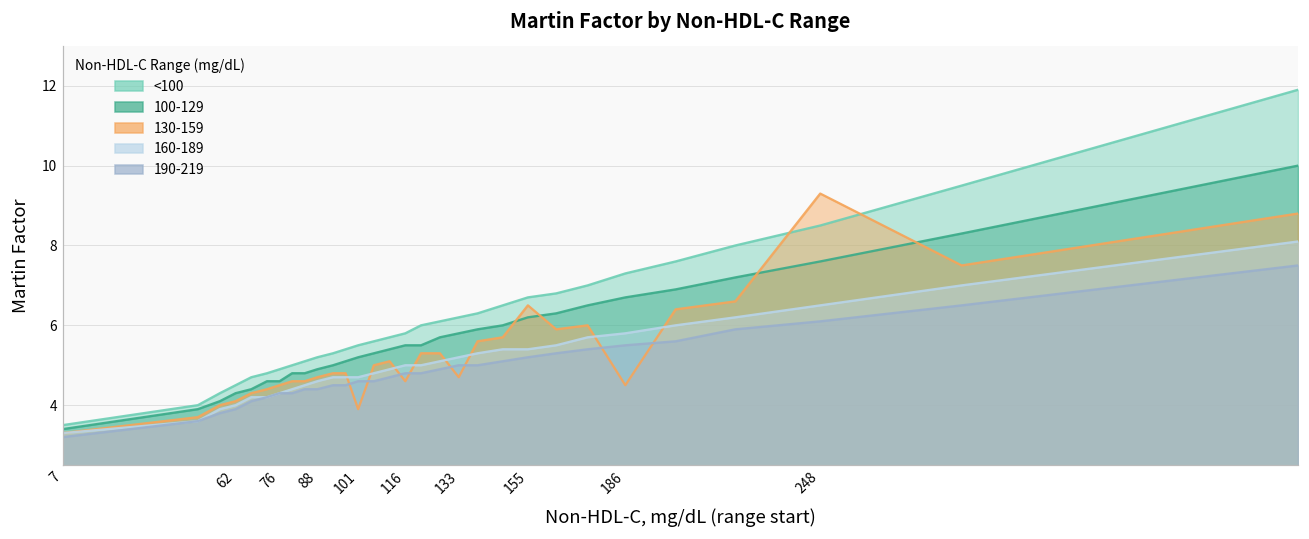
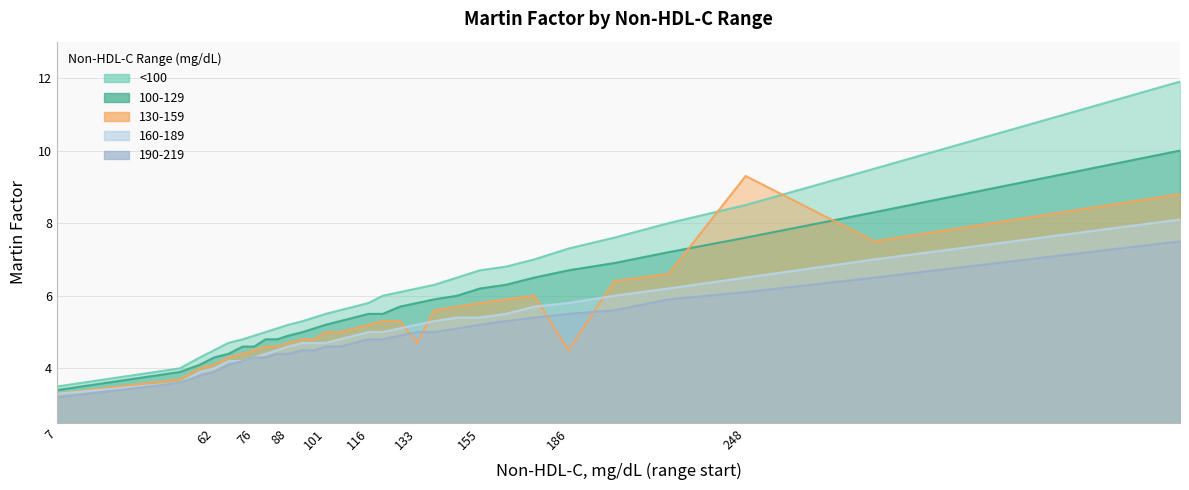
130-159, 101: 3.9 -> 5.0
130-159, 116: 4.6 -> 5.2
130-159, 155: 6.5 -> 5.8
